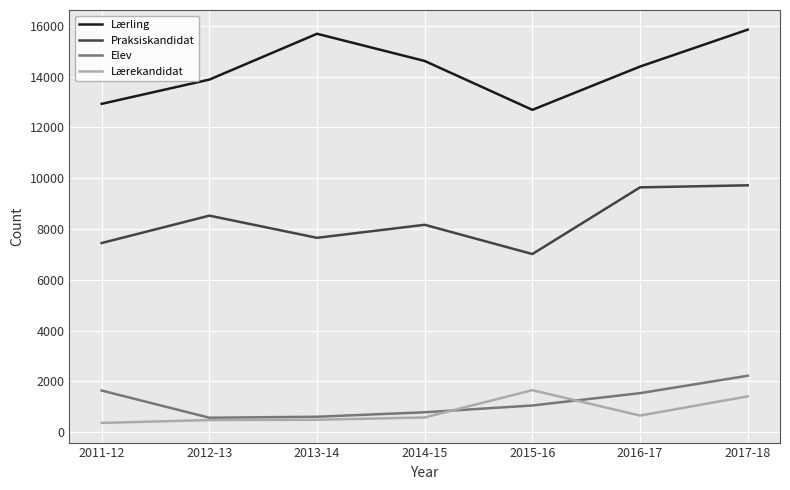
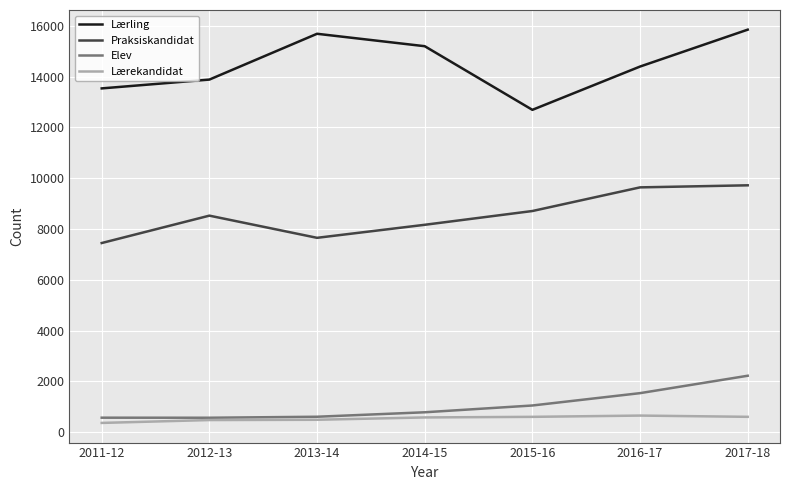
Lærling, 2011-12: 12900 -> 13500
Elev, 2011-12: 1600 -> 600
Lærling, 2014-15: 14600 -> 15200
Praksiskandidat, 2015-16: 7000 -> 8700
Lærekandidat, 2015-16: 1700 -> 600
Lærekandidat, 2017-18: 1400 -> 600
